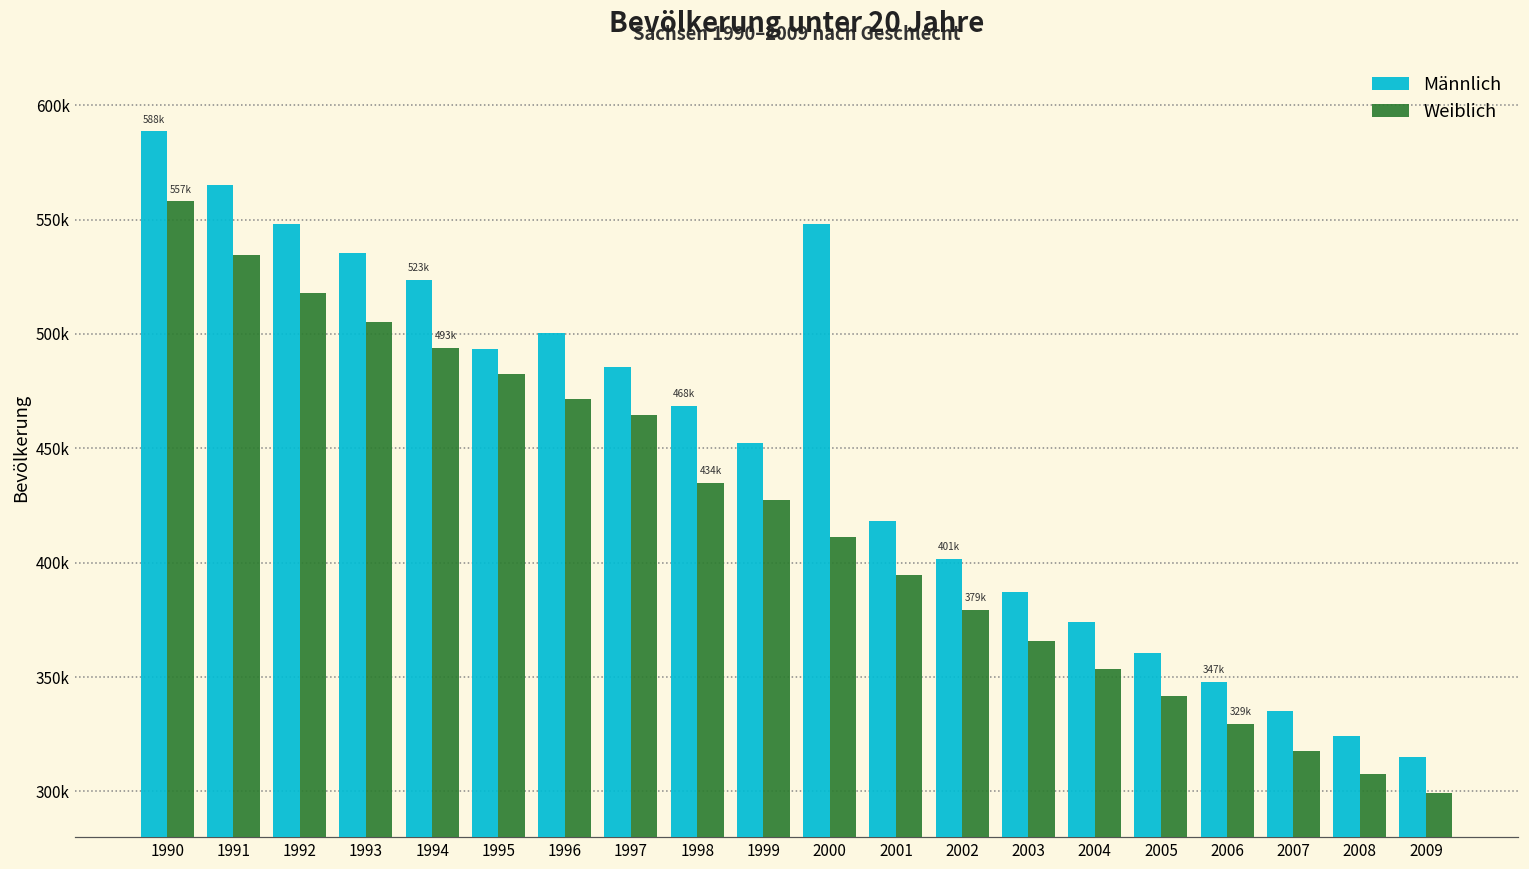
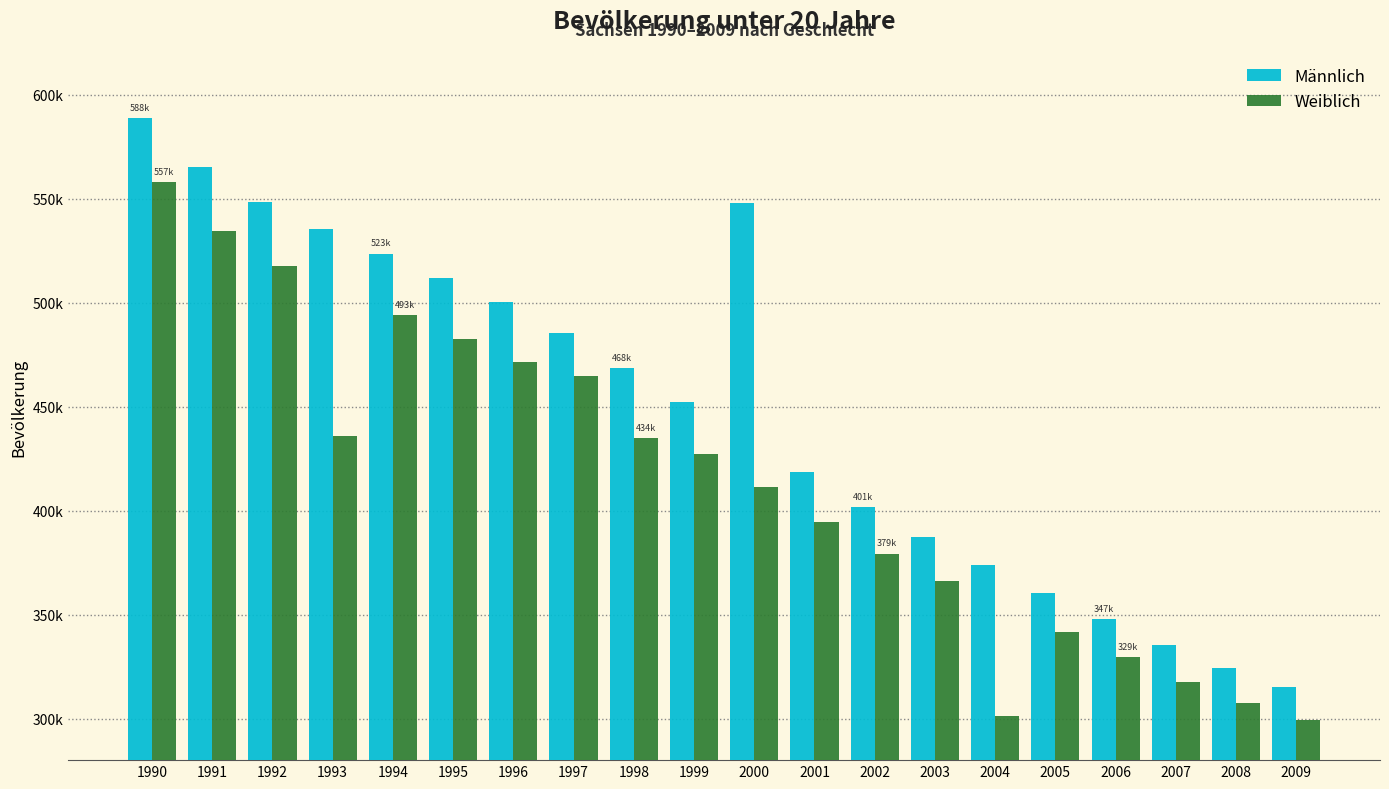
Weiblich, 1993: 505000 -> 436000
Männlich, 1995: 494000 -> 512000
Weiblich, 2004: 354000 -> 301000
